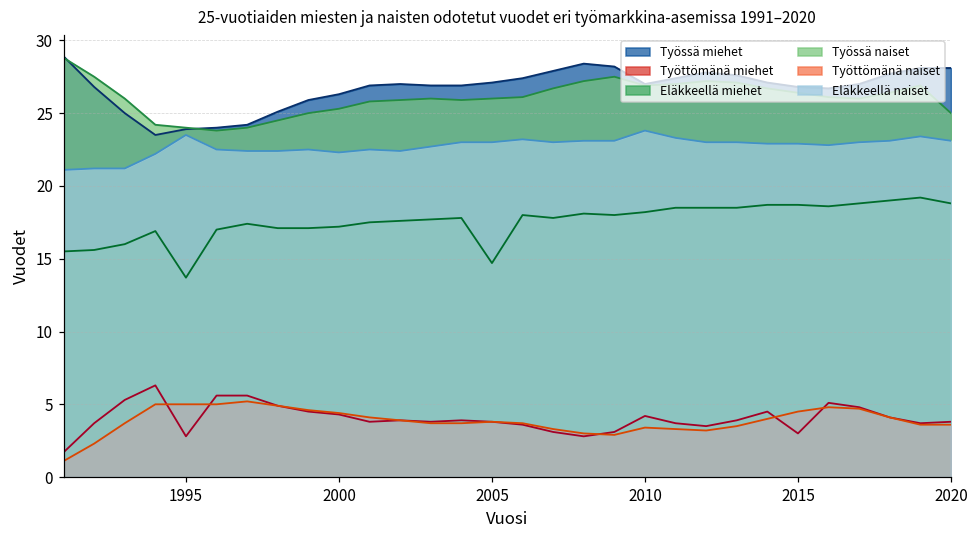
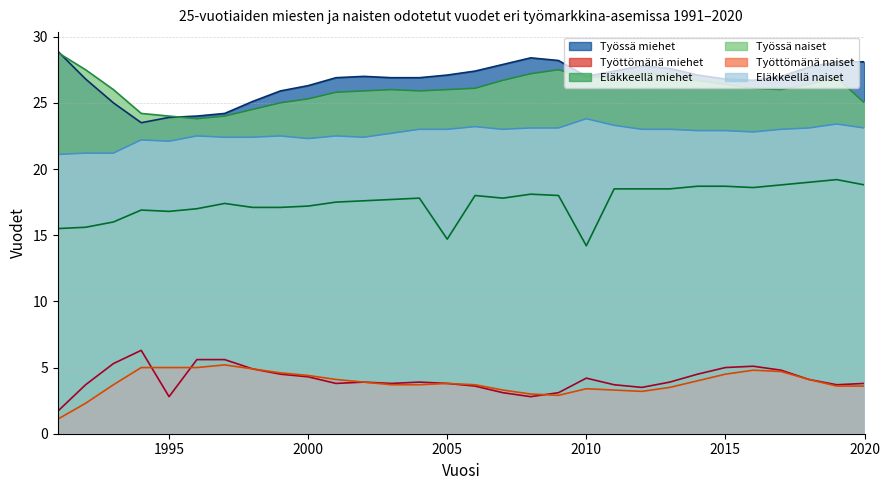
Eläkkeellä miehet, 1995: 13.7 -> 16.8
Eläkkeellä naiset, 1995: 23.5 -> 22.1
Eläkkeellä miehet, 2010: 18.2 -> 14.2
Työttömänä miehet, 2015: 3 -> 5
